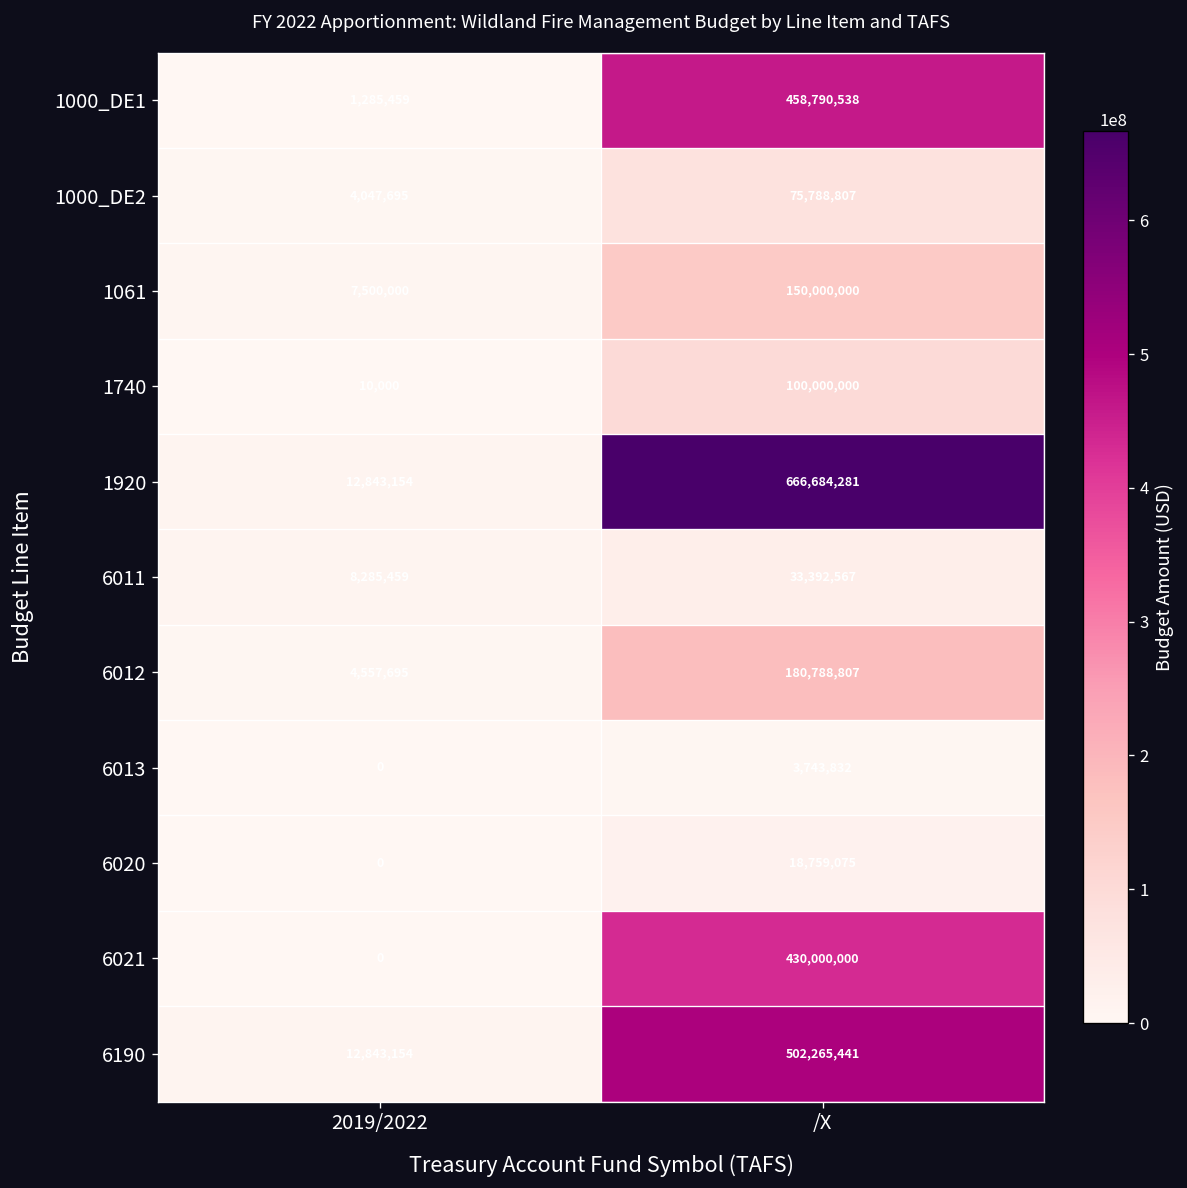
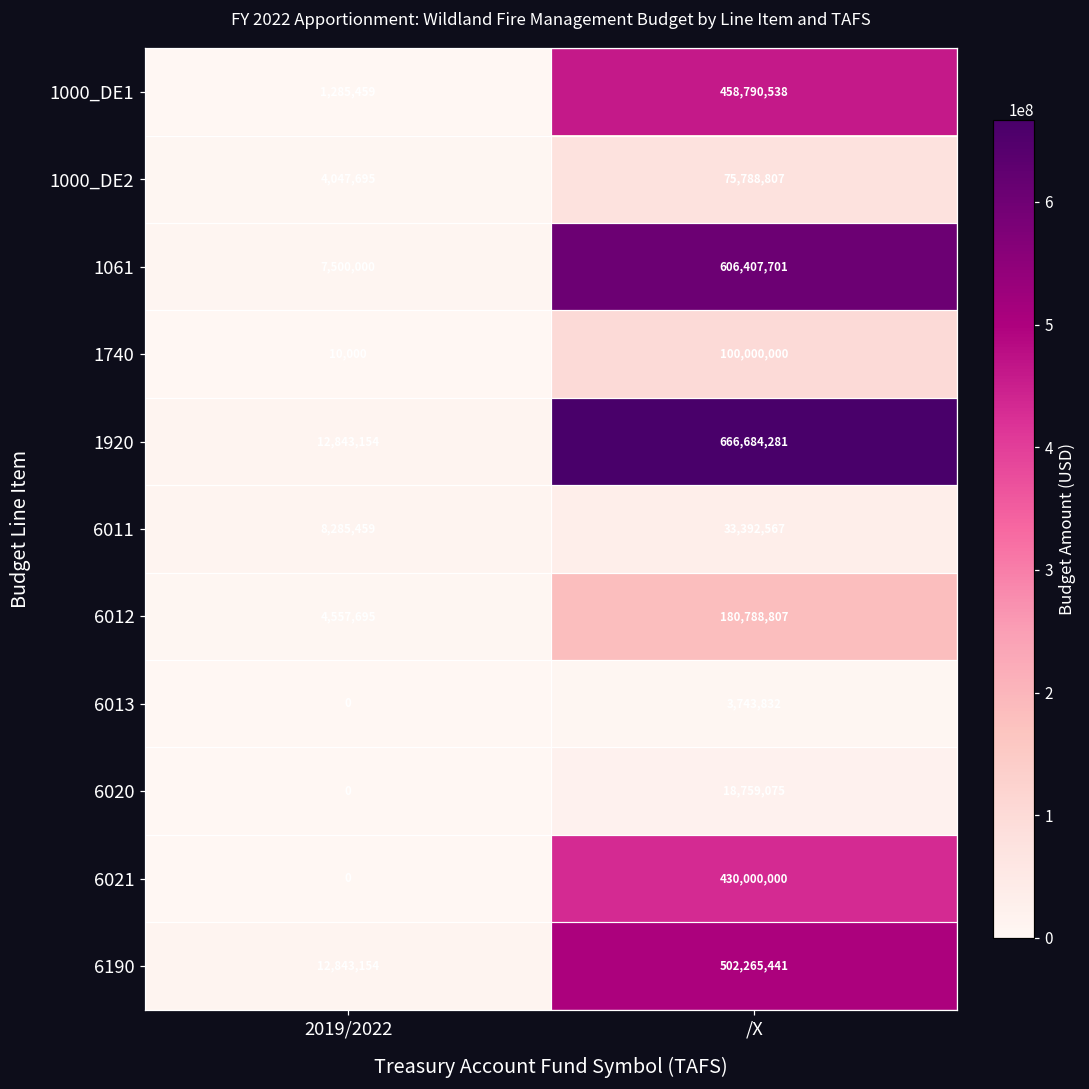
1061, /X: 150,000,000 -> 606,407,701
